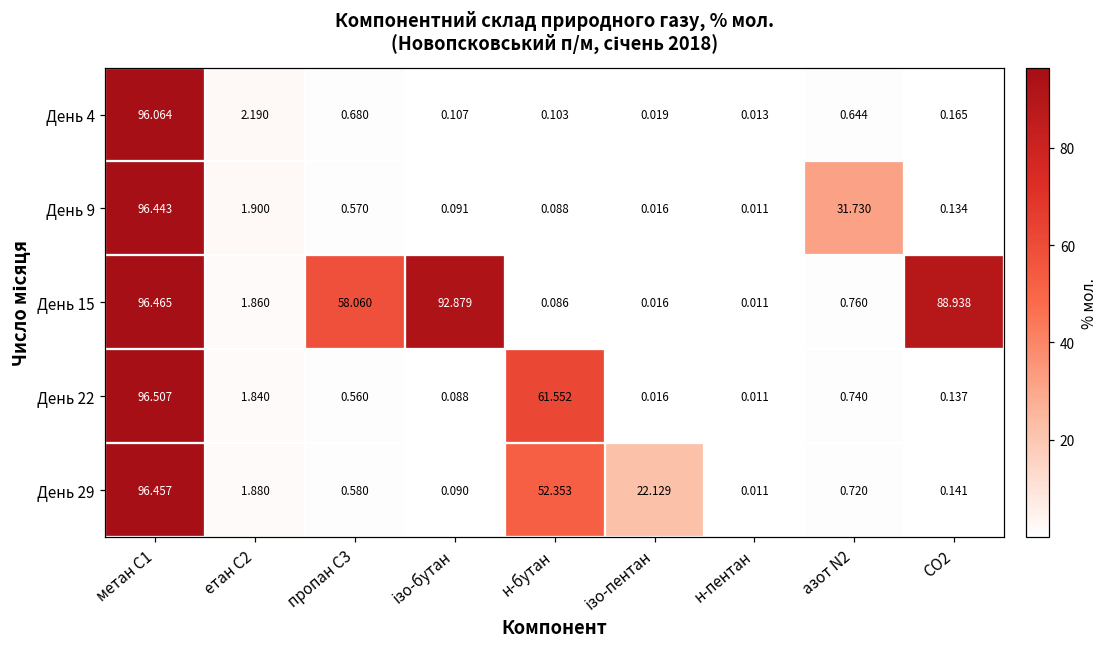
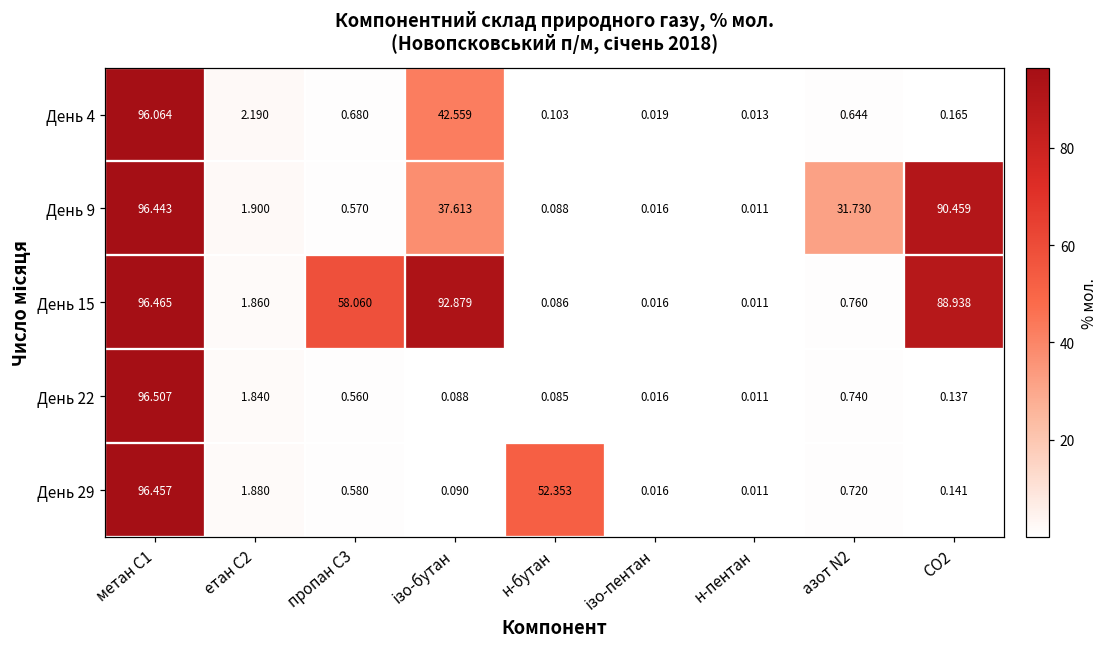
День 4, ізо-бутан: 0.107 -> 42.559
День 9, ізо-бутан: 0.091 -> 37.613
День 9, СО2: 0.134 -> 90.459
День 22, н-бутан: 61.552 -> 0.085
День 29, ізо-пентан: 22.129 -> 0.016
